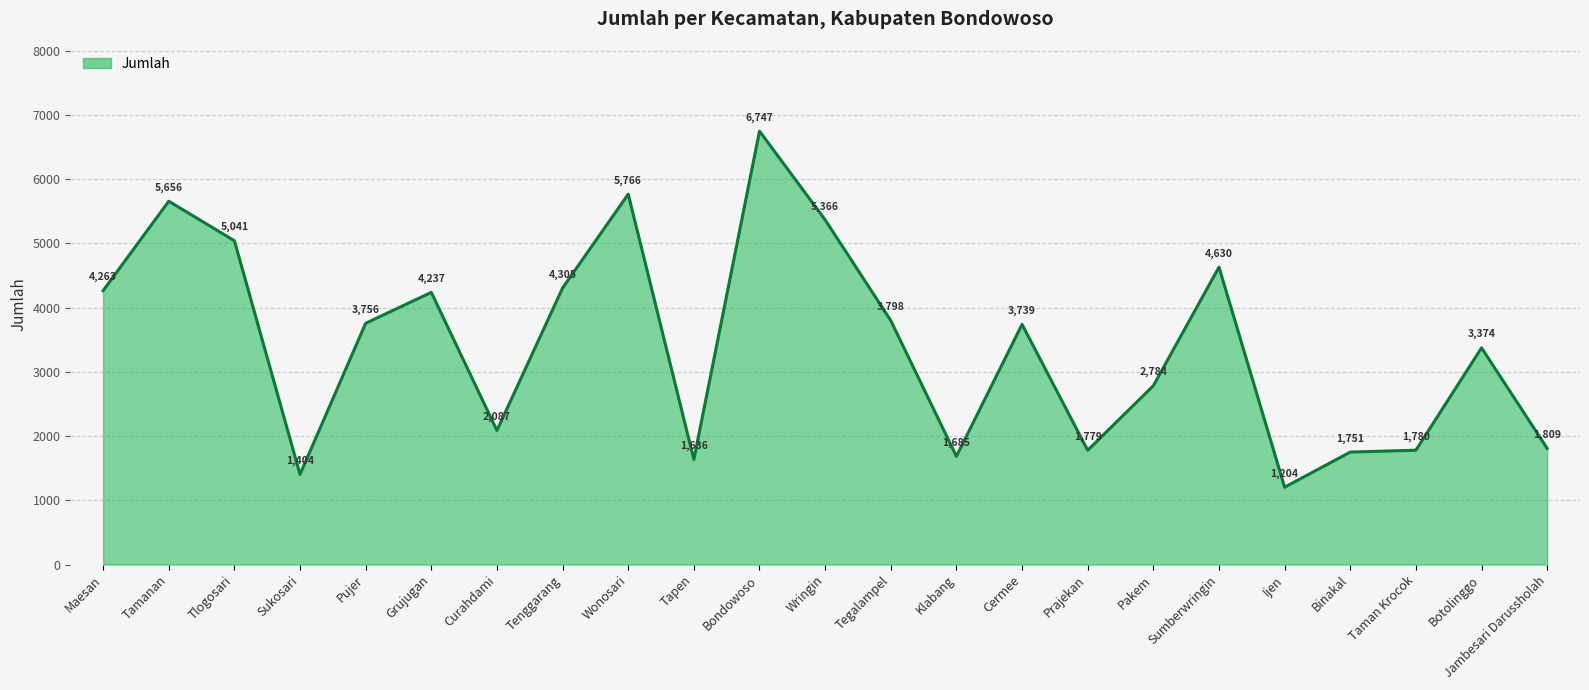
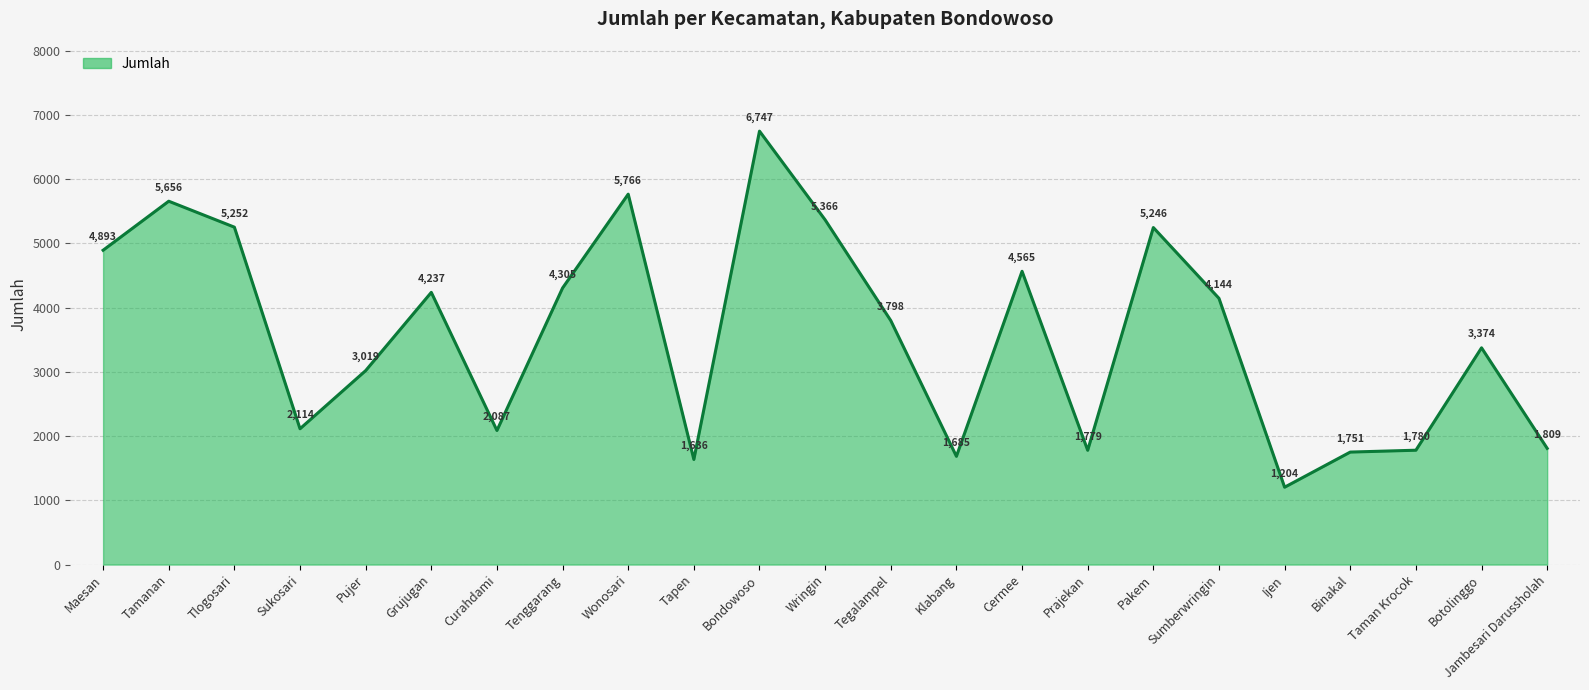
Maesan: 4,263 -> 4,893
Tlogosari: 5,041 -> 5,252
Sukosari: 1,404 -> 2,114
Pujer: 3,756 -> 3,019
Cermee: 3,739 -> 4,565
Pakem: 2,784 -> 5,246
Sumberwringin: 4,630 -> 4,144
